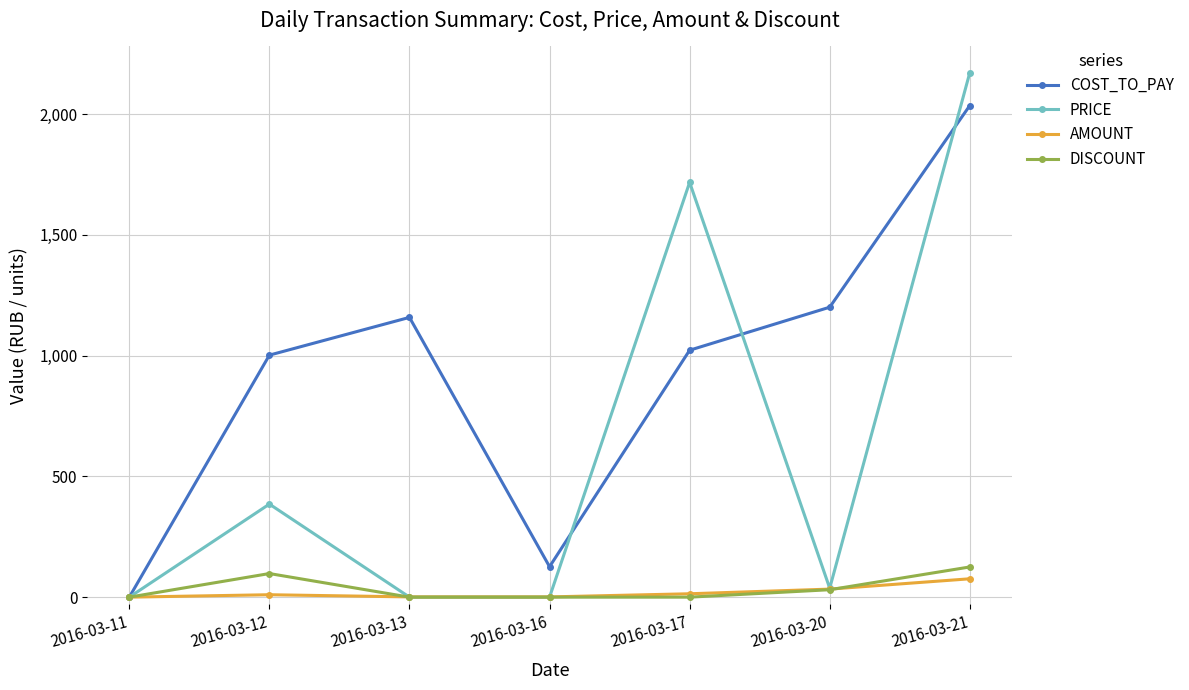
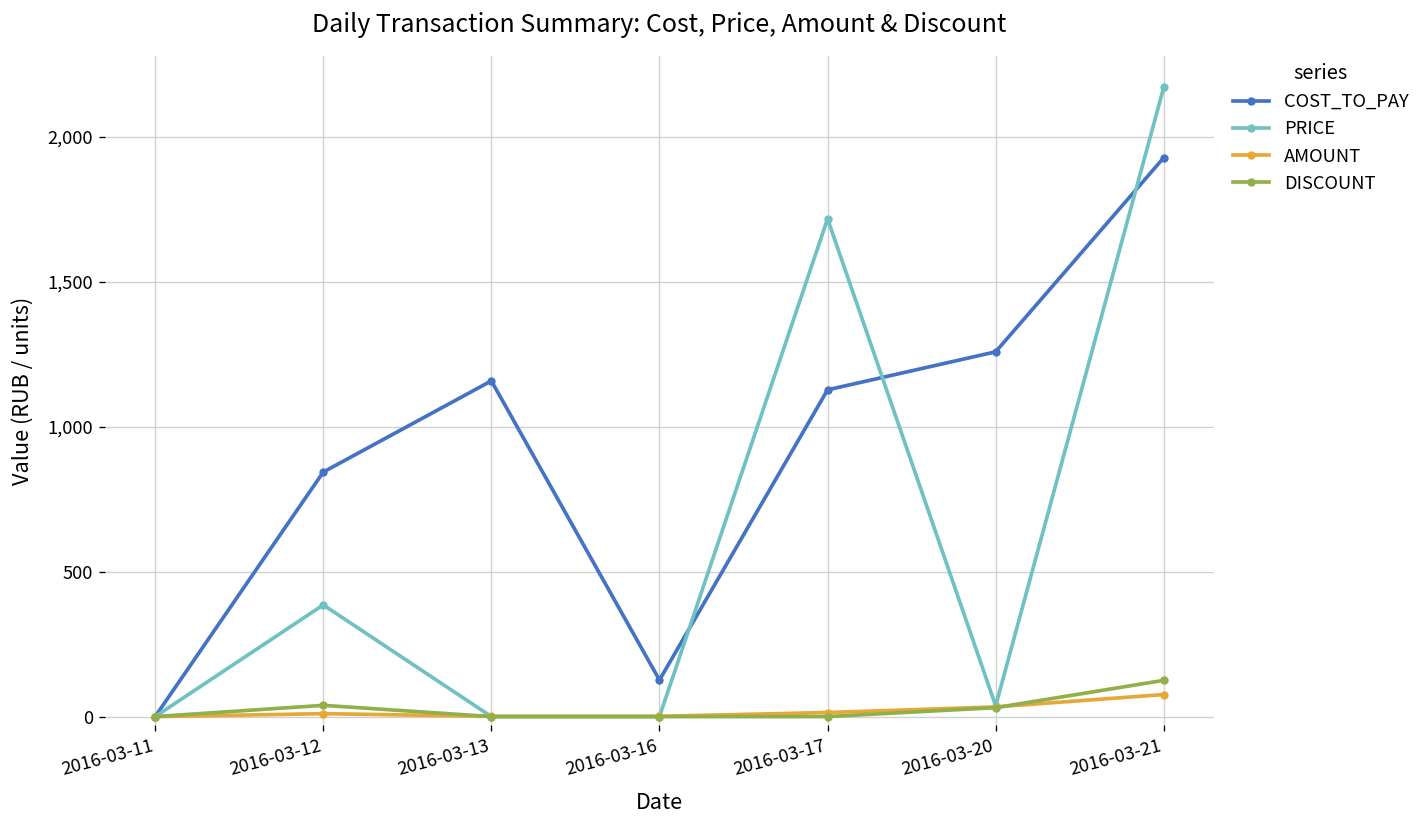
COST_TO_PAY, 2016-03-12: 1,000 -> 840
DISCOUNT, 2016-03-12: 100 -> 40
COST_TO_PAY, 2016-03-17: 1,020 -> 1,130
COST_TO_PAY, 2016-03-20: 1,200 -> 1,260
COST_TO_PAY, 2016-03-21: 2,040 -> 1,930
